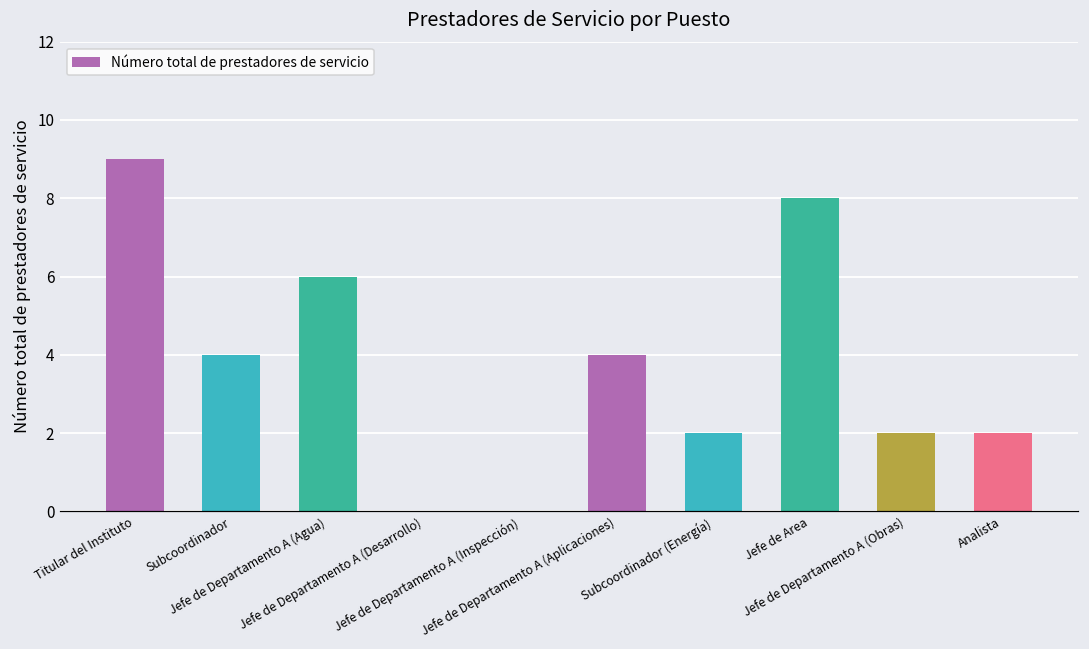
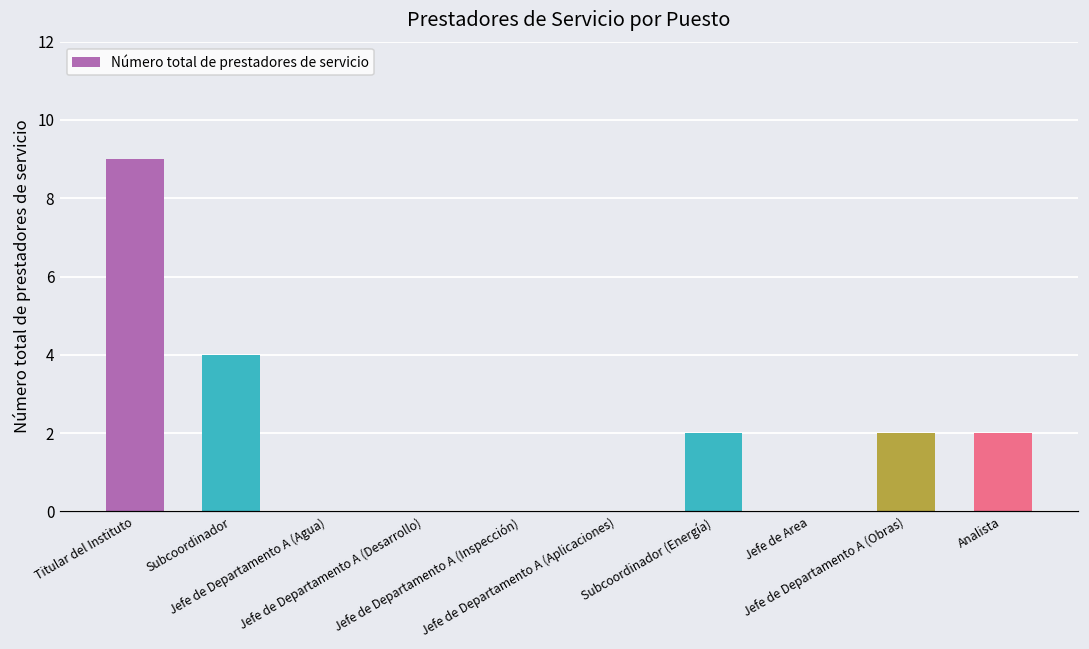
Jefe de Departamento A (Agua): 6 -> 0
Jefe de Departamento A (Aplicaciones): 4 -> 0
Jefe de Area: 8 -> 0
